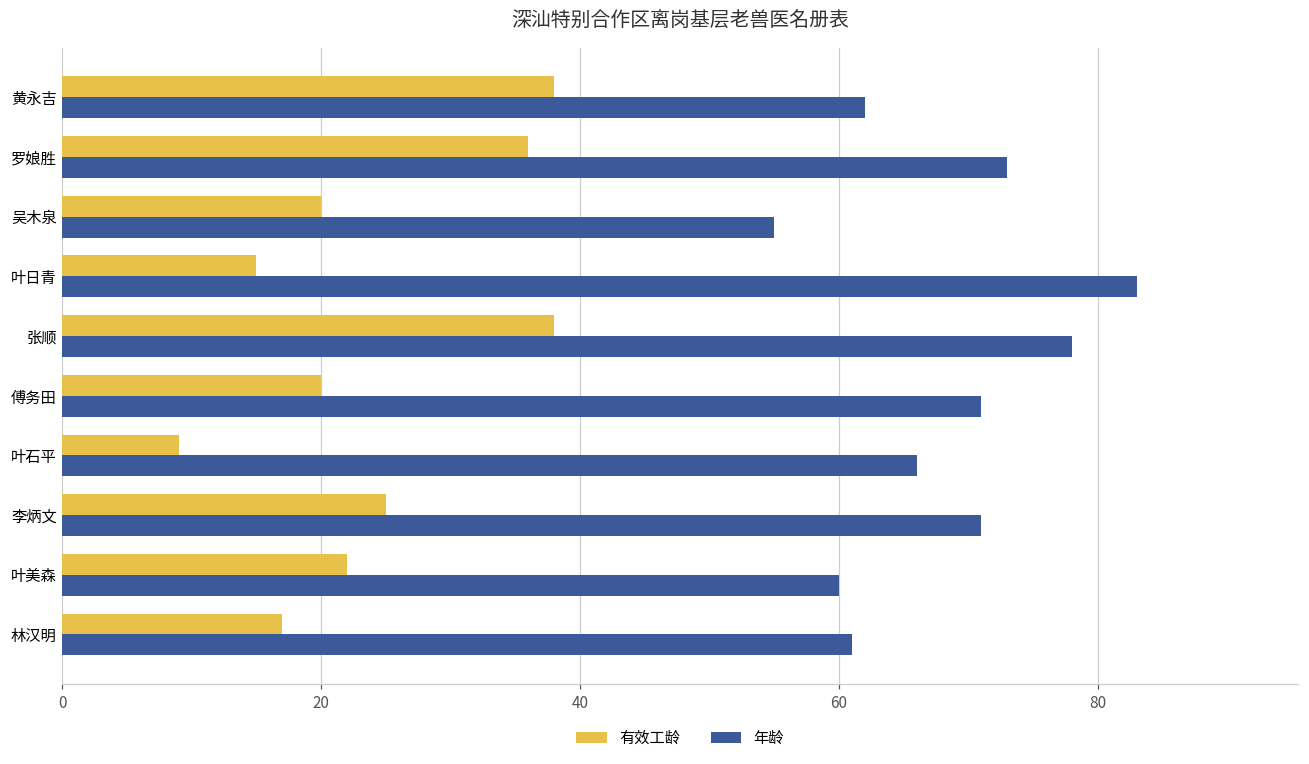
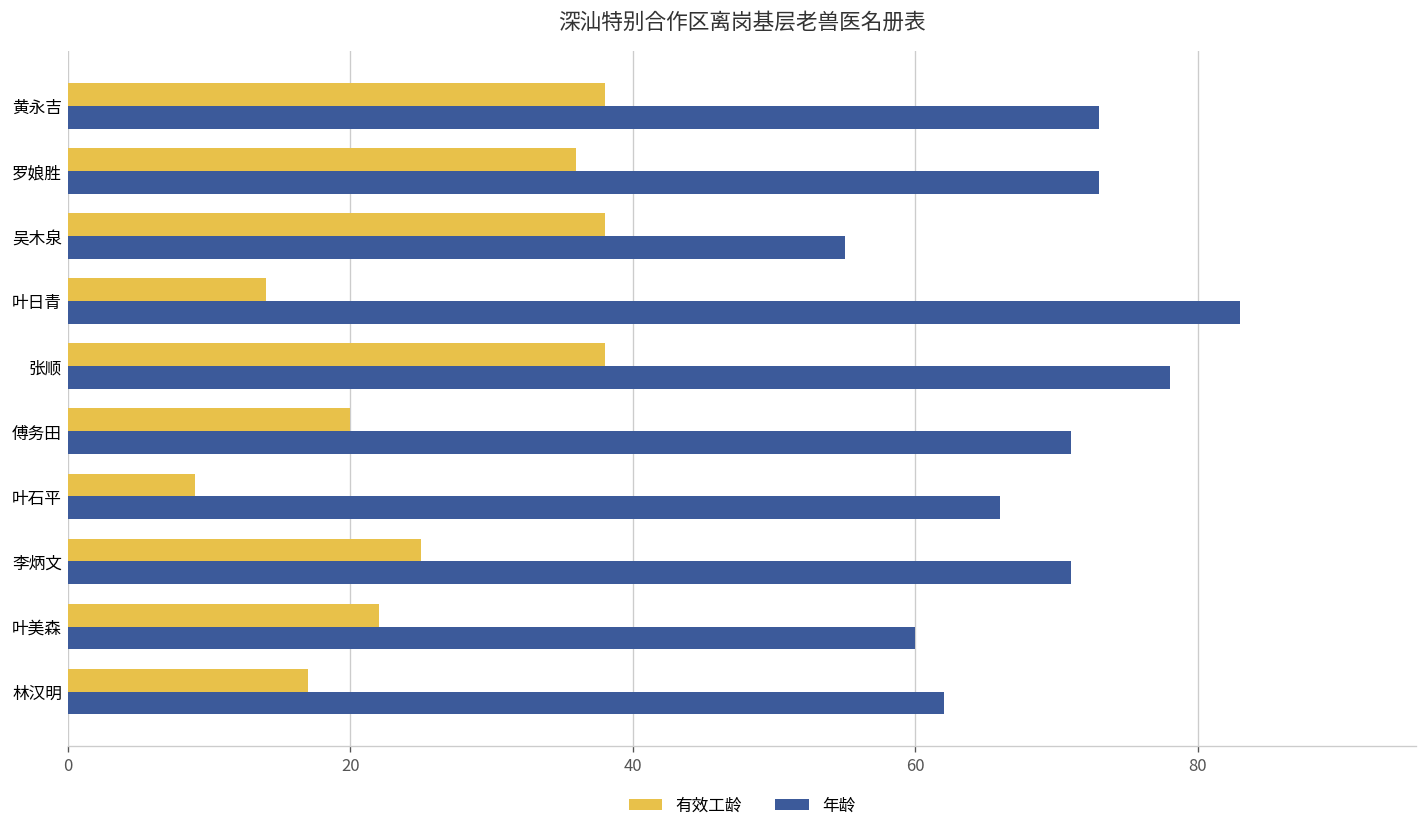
年龄, 黄永吉: 62 -> 73
有效工龄, 吴木泉: 20 -> 38
有效工龄, 叶日青: 15 -> 14
年龄, 林汉明: 61 -> 62
